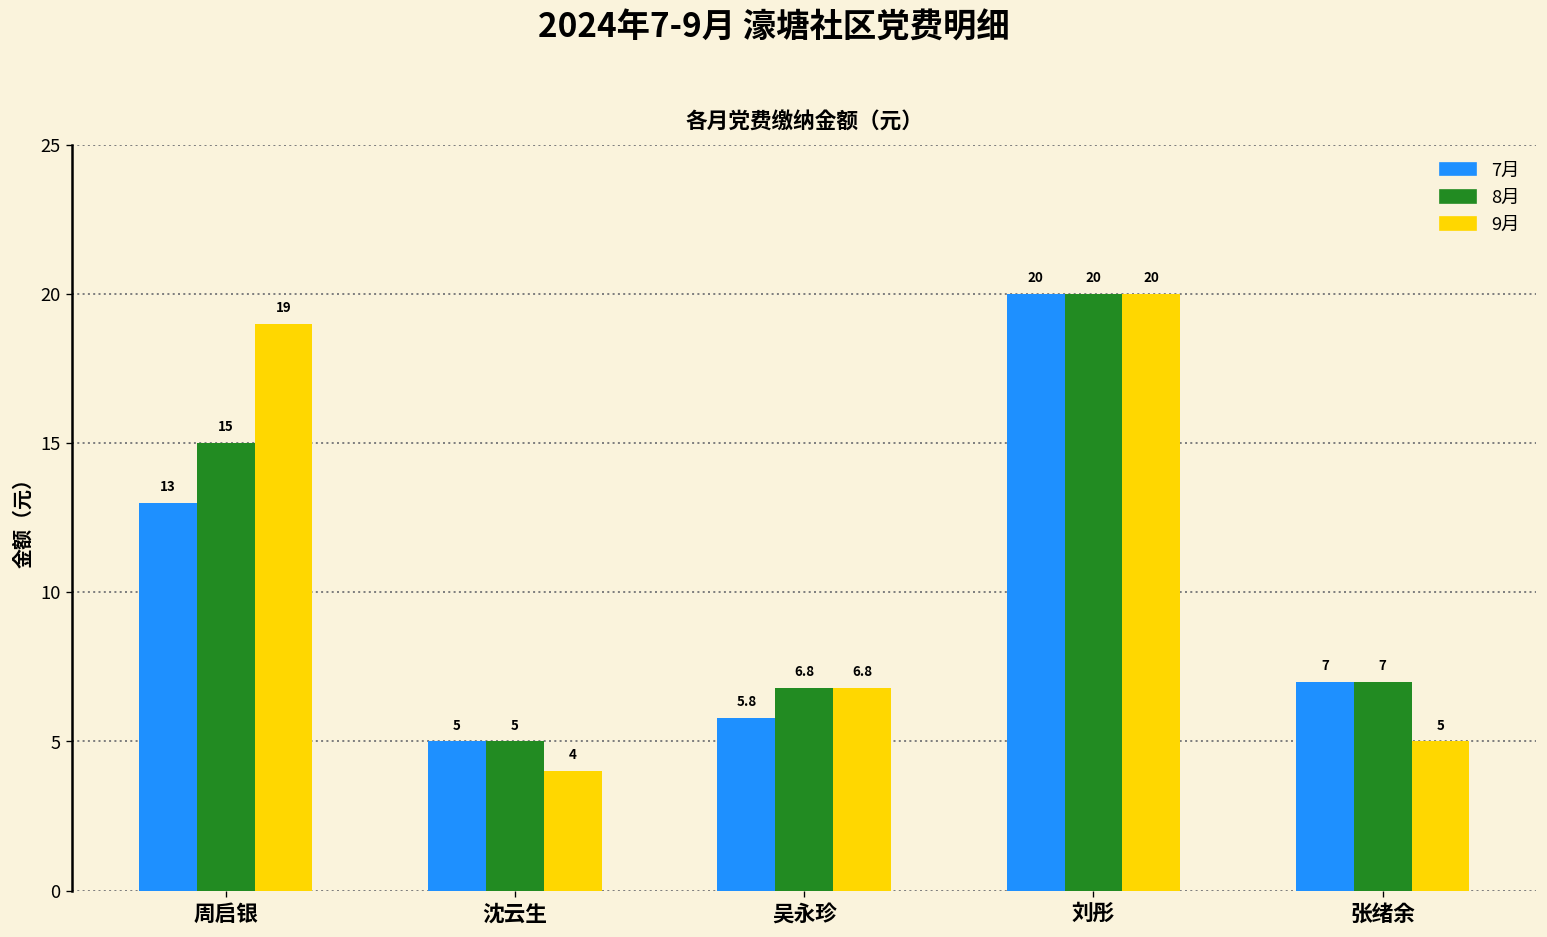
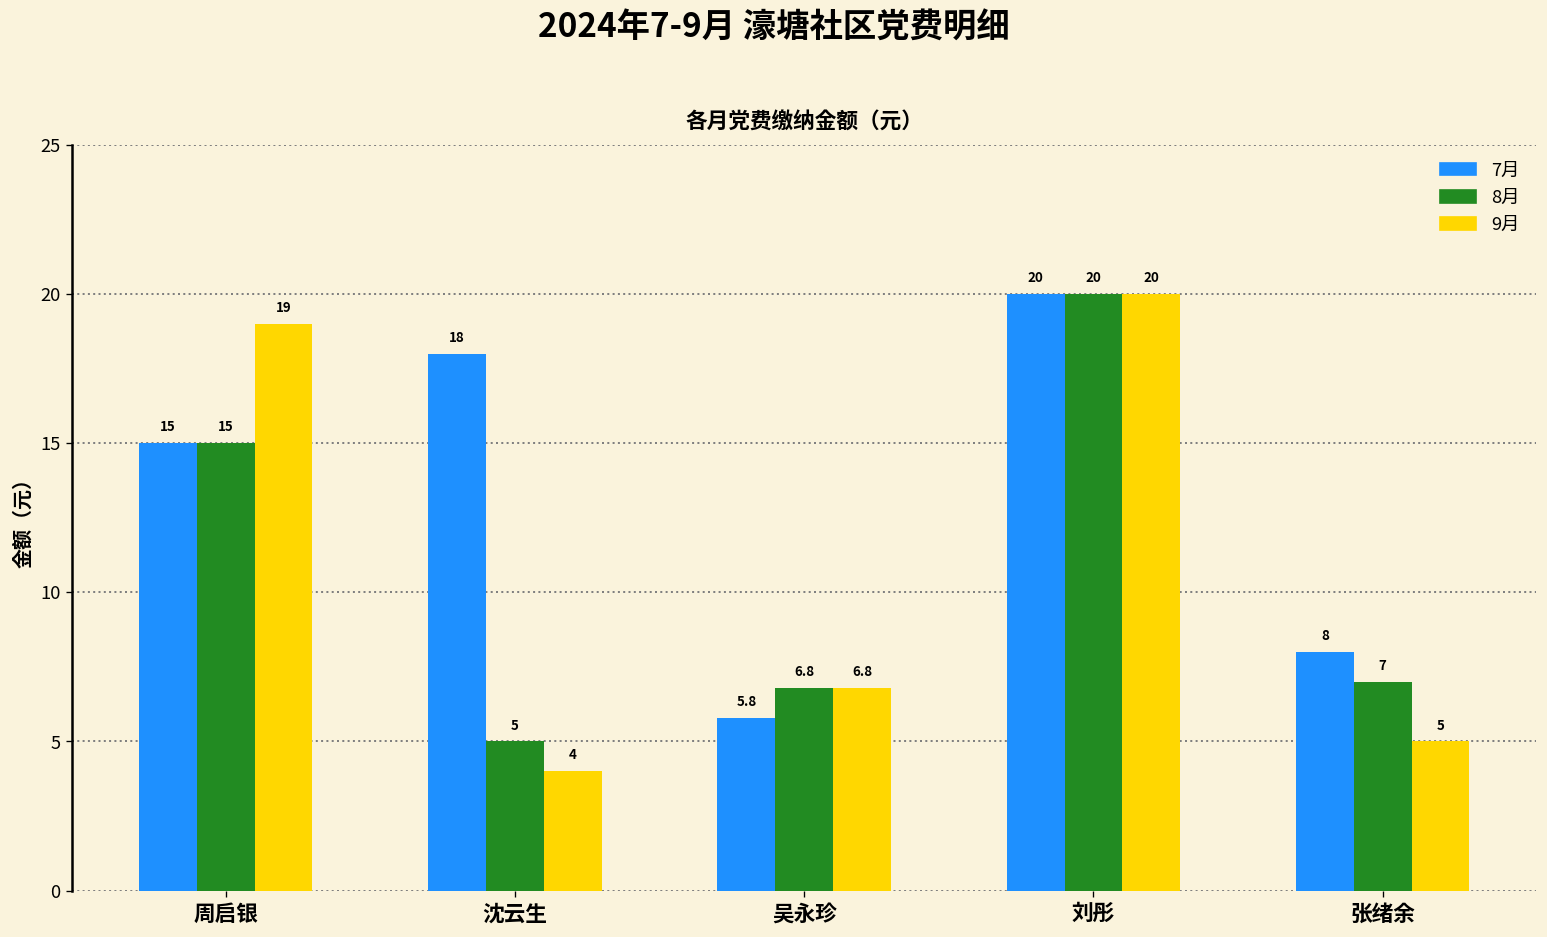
7月, 周启银: 13 -> 15
7月, 沈云生: 5 -> 18
7月, 张绪余: 7 -> 8
